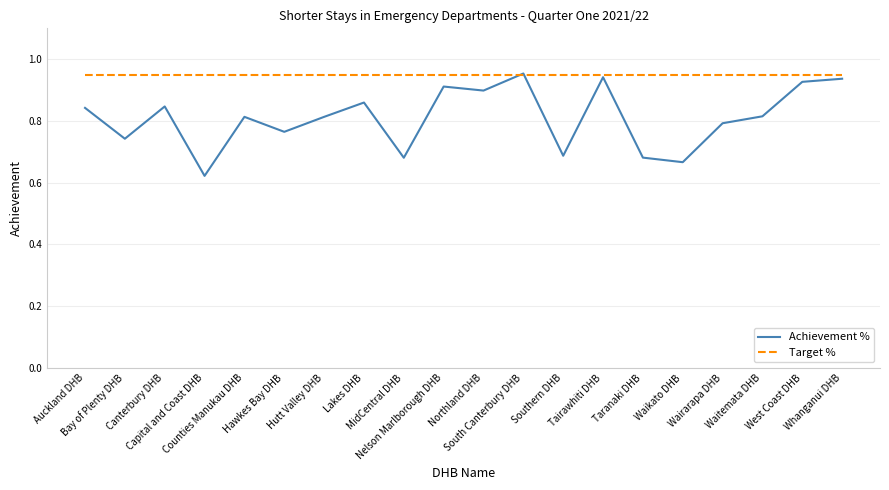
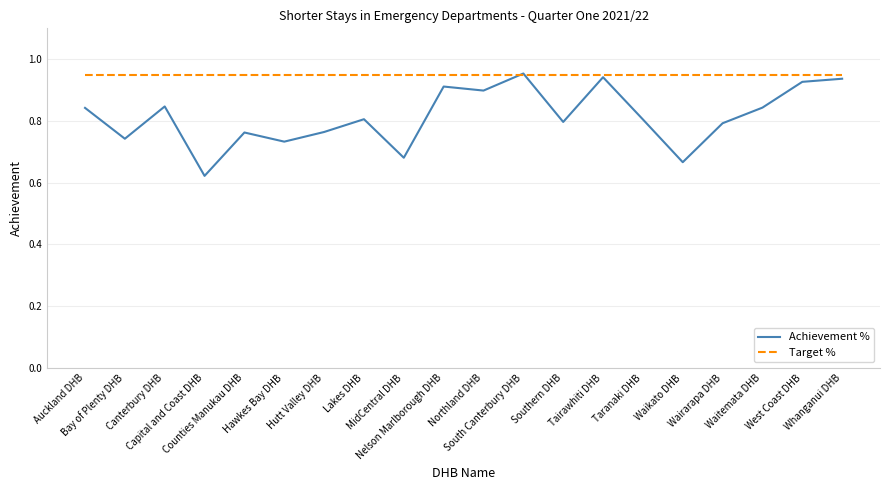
Achievement %, Counties Manukau DHB: 0.81 -> 0.76
Achievement %, Hawkes Bay DHB: 0.76 -> 0.73
Achievement %, Hutt Valley DHB: 0.81 -> 0.76
Achievement %, Lakes DHB: 0.86 -> 0.81
Achievement %, Southern DHB: 0.69 -> 0.80
Achievement %, Taranaki DHB: 0.68 -> 0.81
Achievement %, Waitemata DHB: 0.82 -> 0.84
